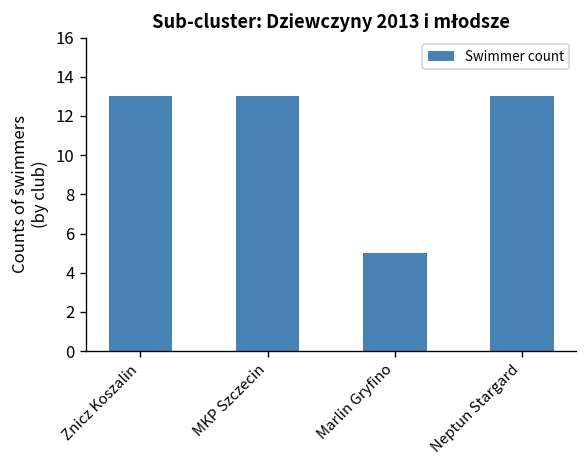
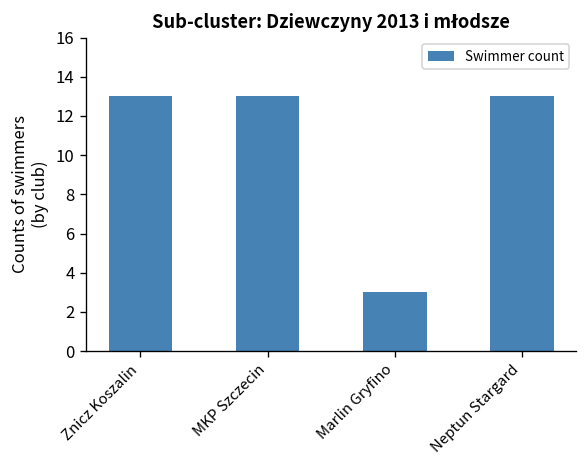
Marlin Gryfino: 5 -> 3
